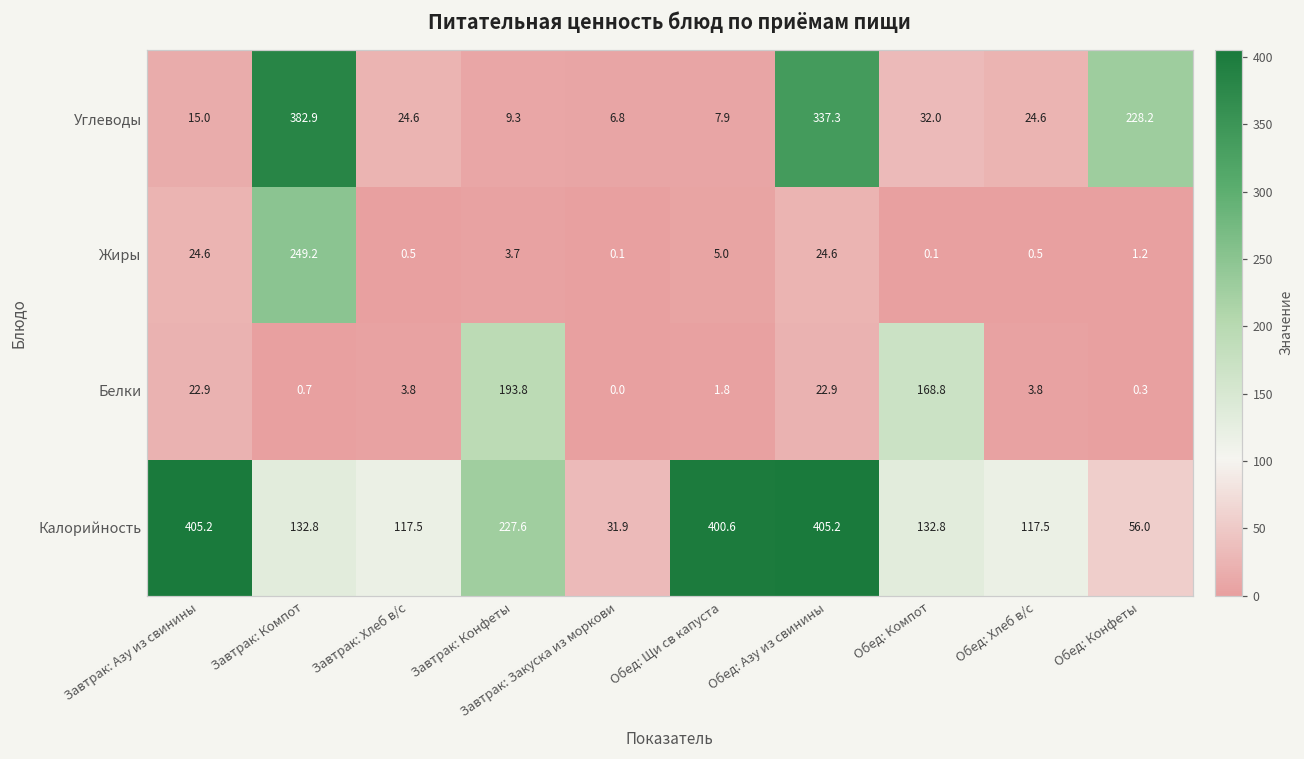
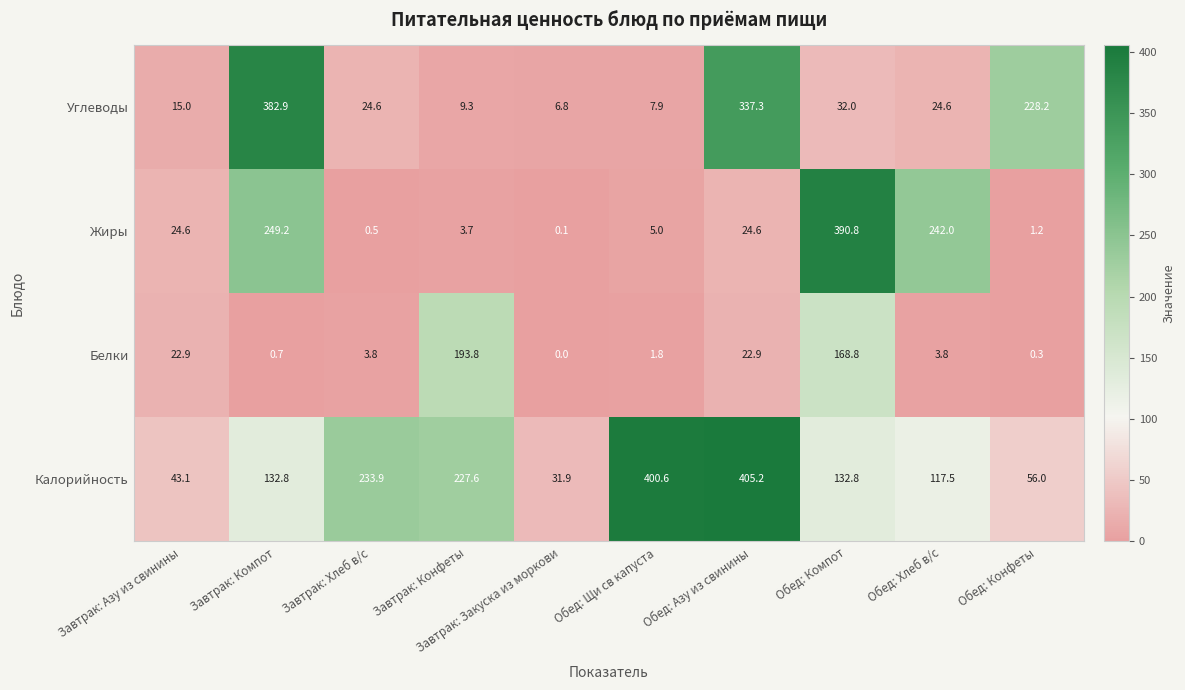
Жиры, Обед: Компот: 0.1 -> 390.8
Жиры, Обед: Хлеб в/с: 0.5 -> 242.0
Калорийность, Завтрак: Азу из свинины: 405.2 -> 43.1
Калорийность, Завтрак: Хлеб в/с: 117.5 -> 233.9
